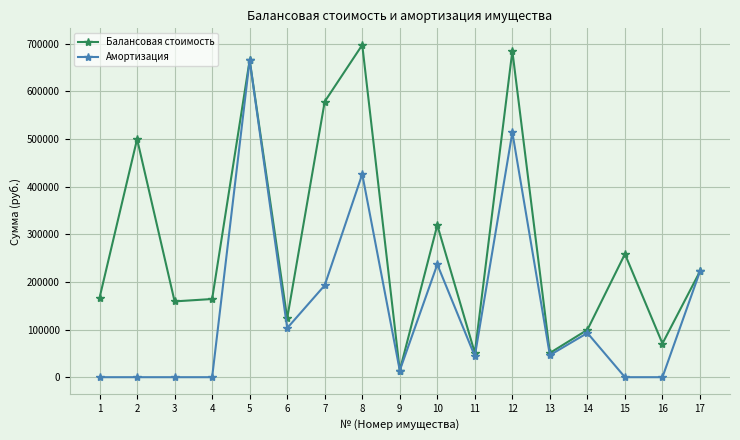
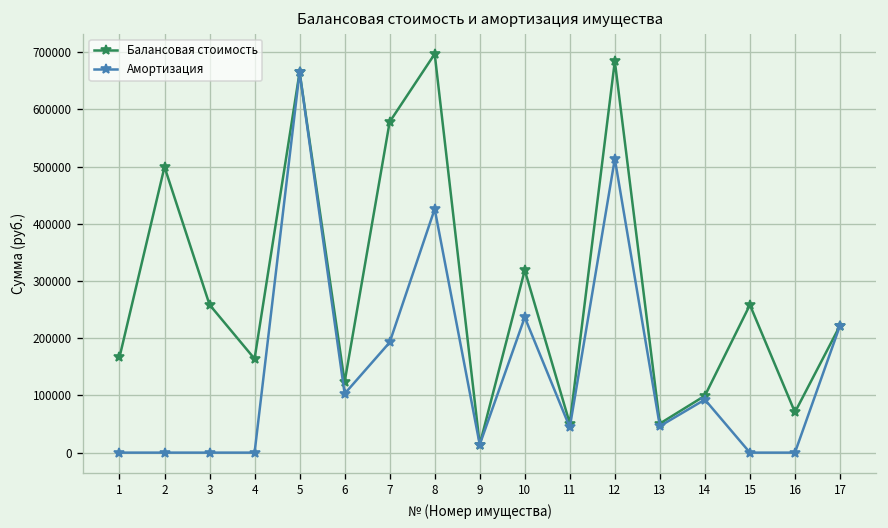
Балансовая стоимость, 3: 160000 -> 260000
